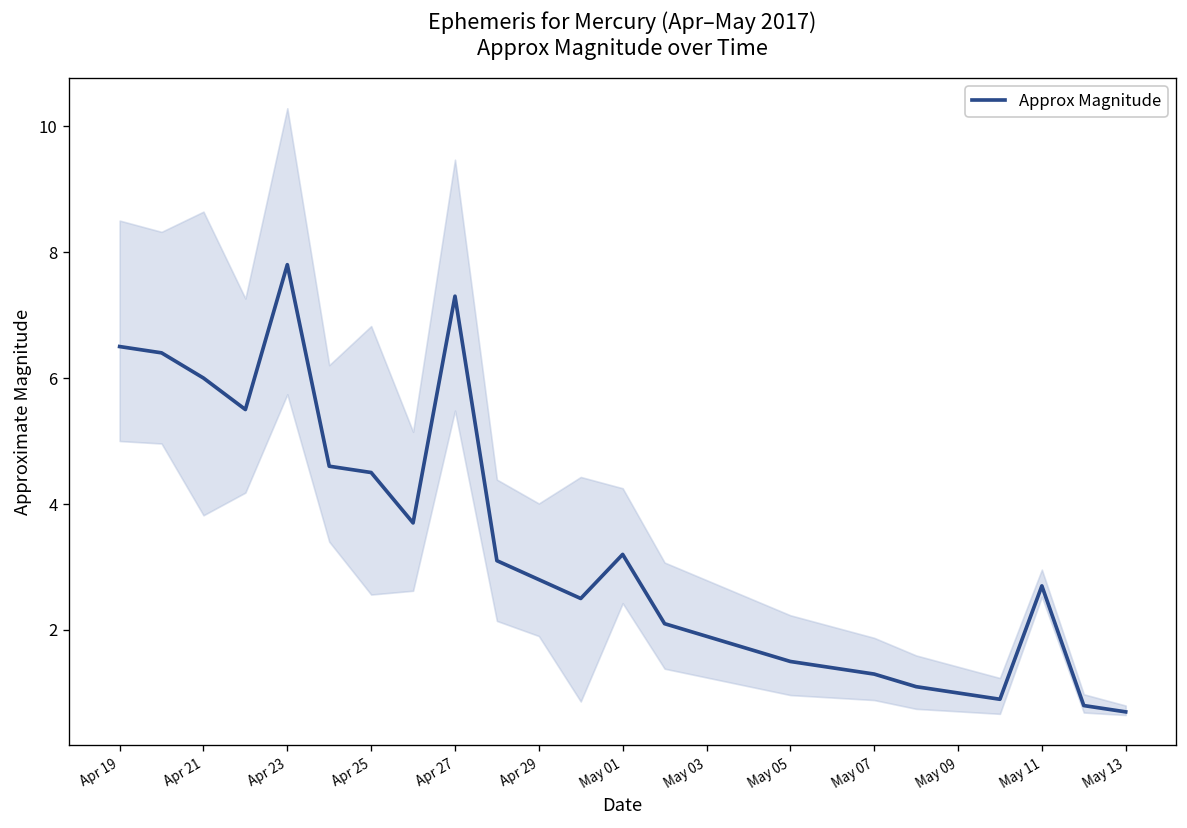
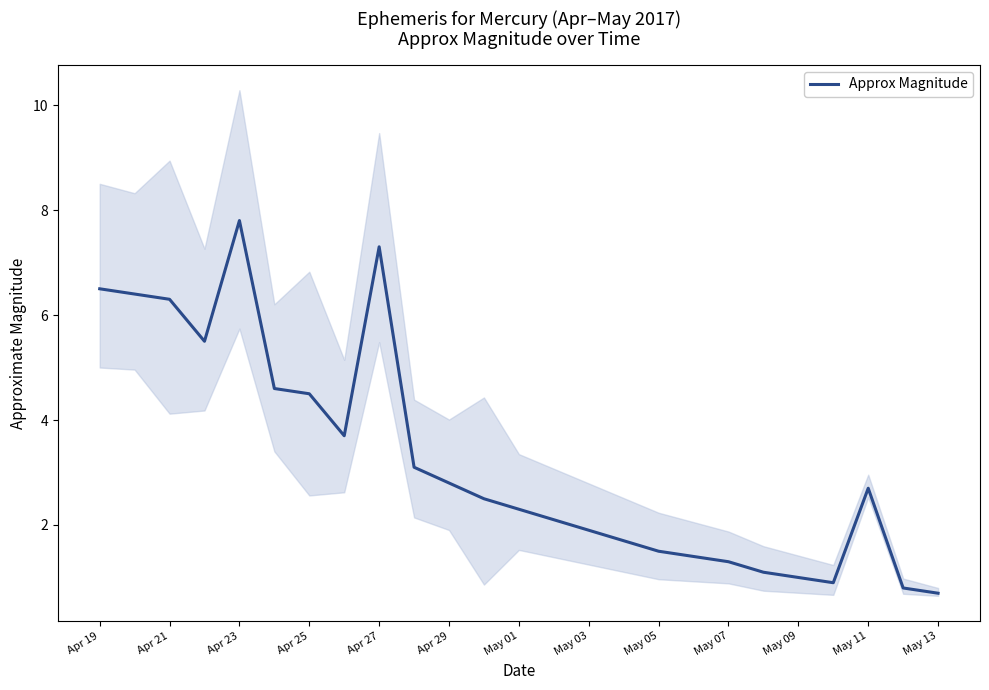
Approx Magnitude, Apr 21: 6.0 -> 6.3
Approx Magnitude, May 01: 3.2 -> 2.3
